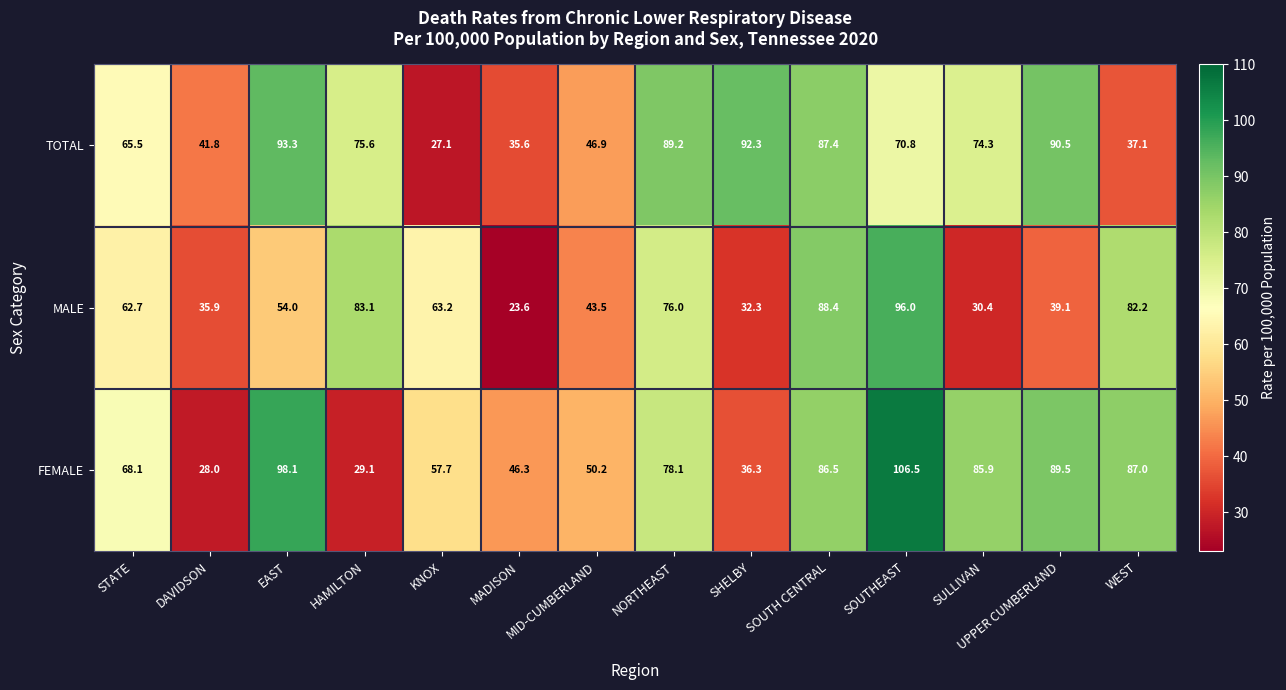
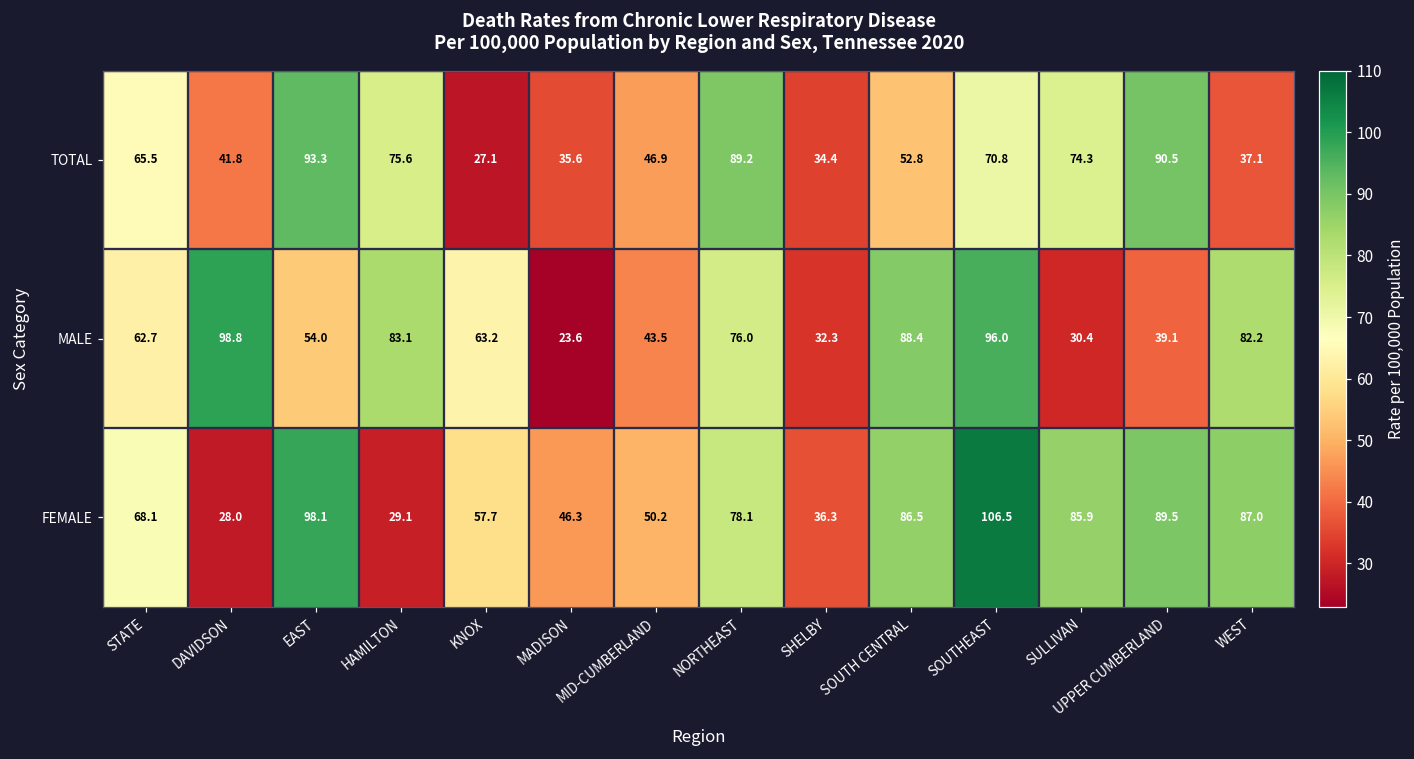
TOTAL, SHELBY: 92.3 -> 34.4
TOTAL, SOUTH CENTRAL: 87.4 -> 52.8
MALE, DAVIDSON: 35.9 -> 98.8
